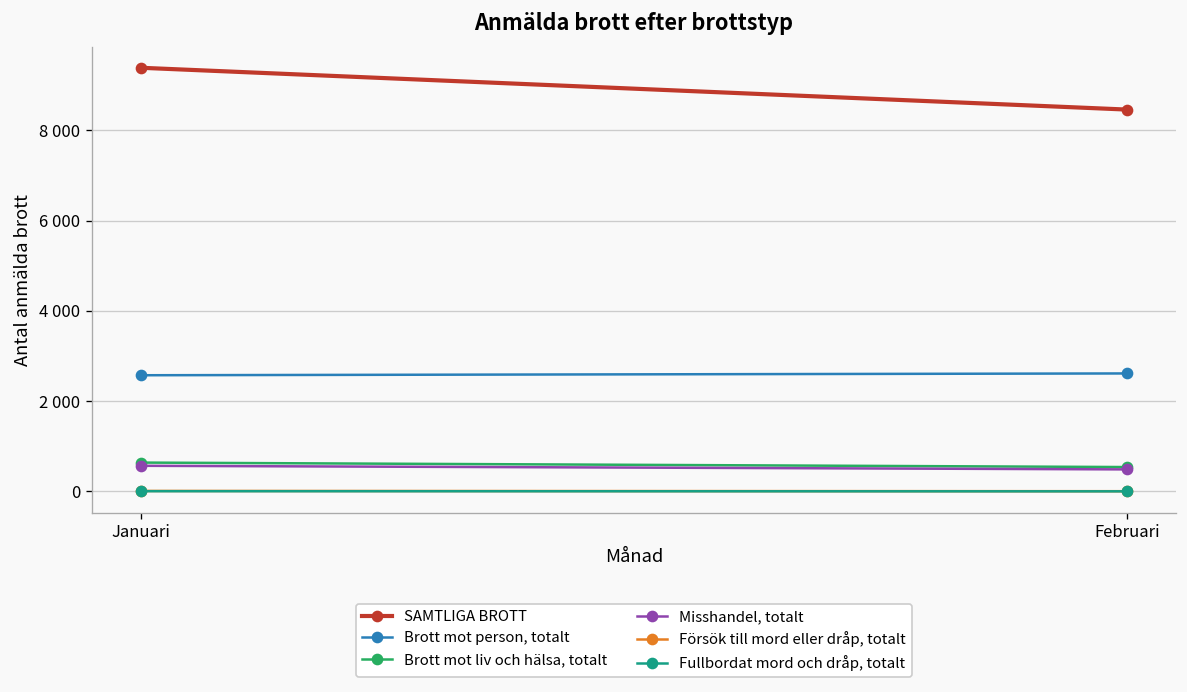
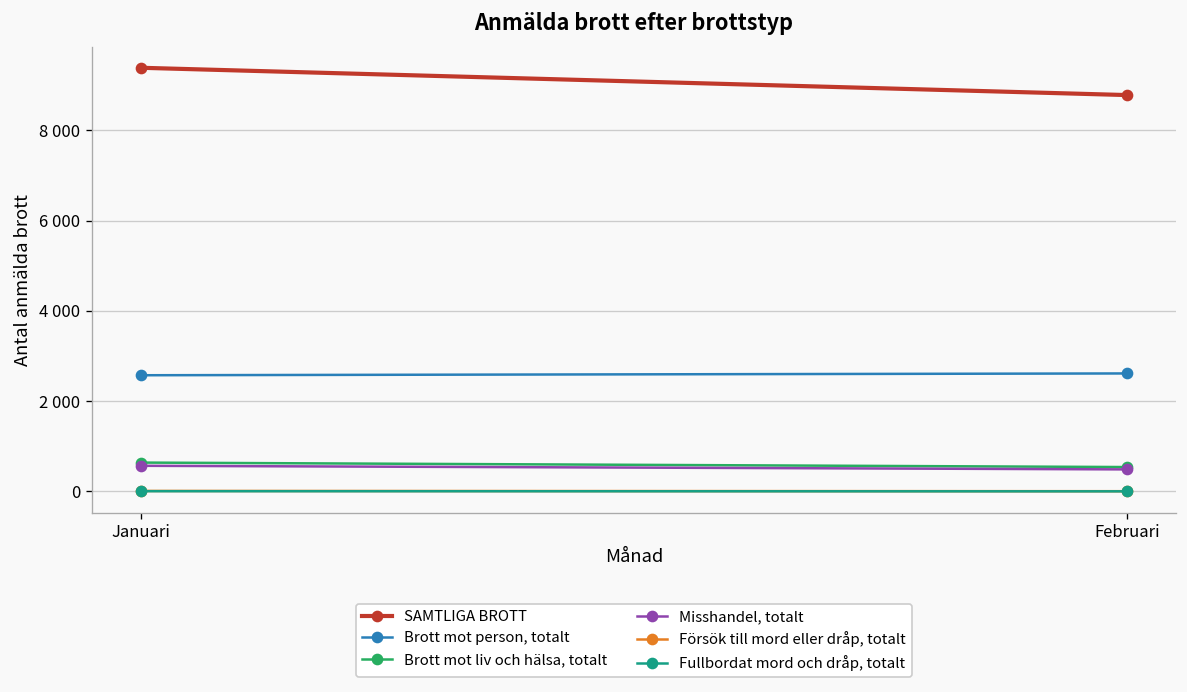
SAMTLIGA BROTT, Februari: 8500 -> 8800
